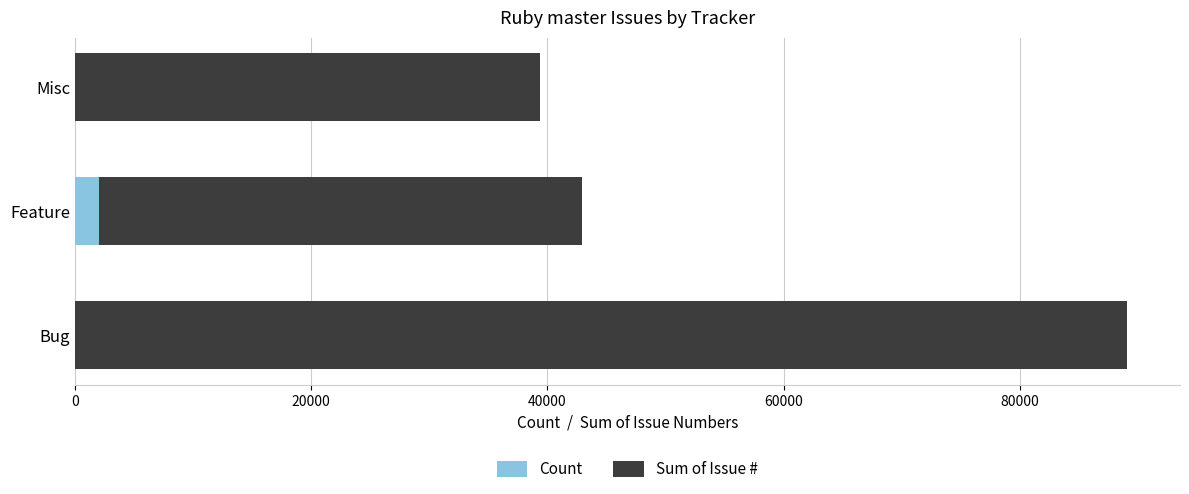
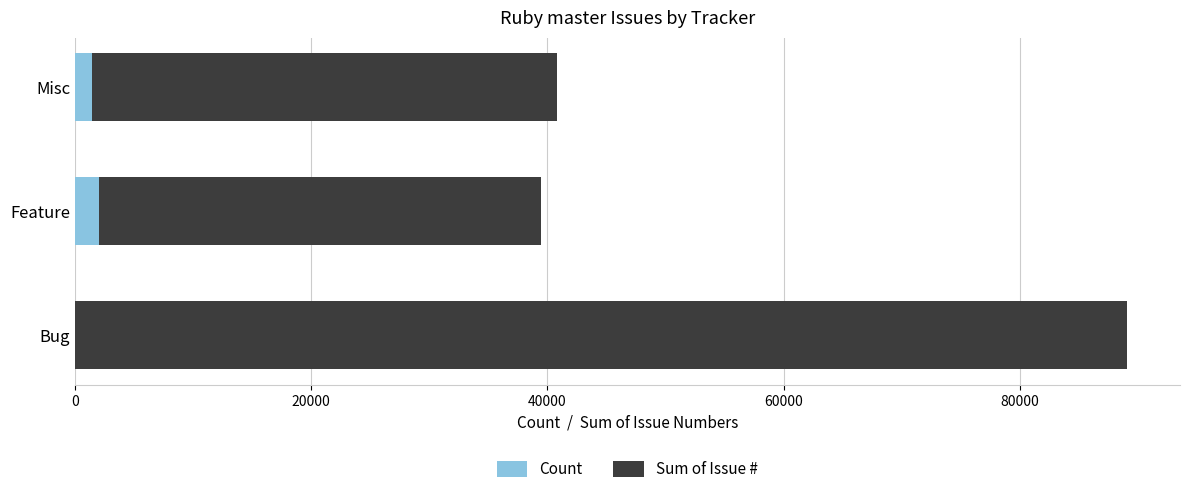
Count, Misc: 0 -> 1500
Sum of Issue #, Feature: 40900 -> 37400
